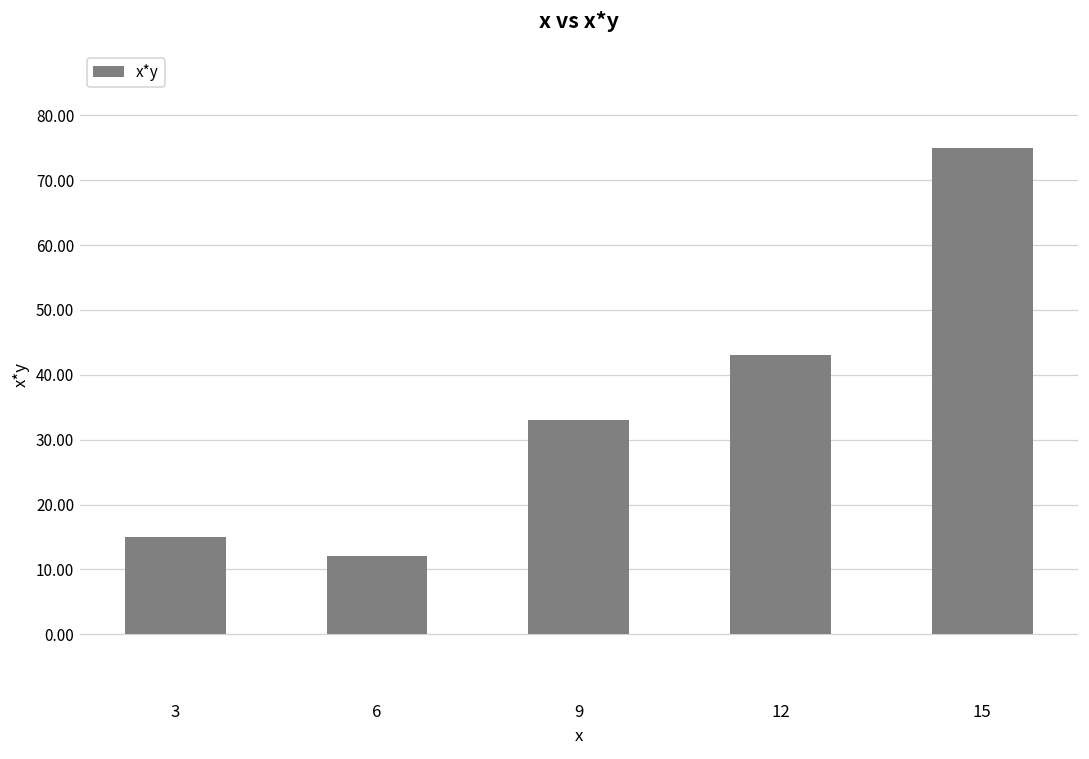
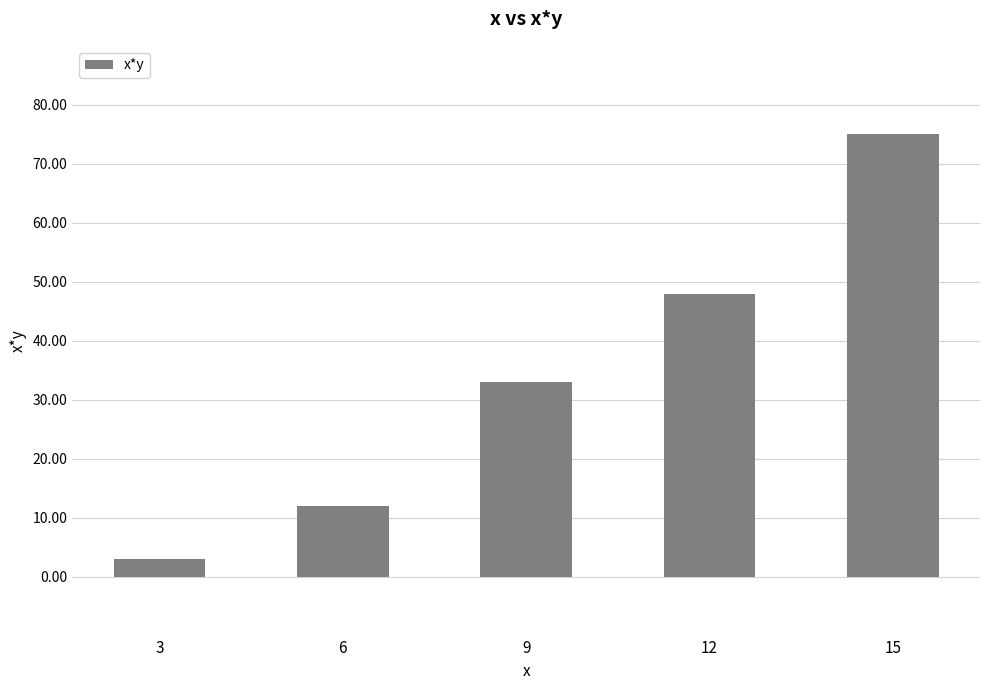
3: 15 -> 3
12: 43 -> 48
